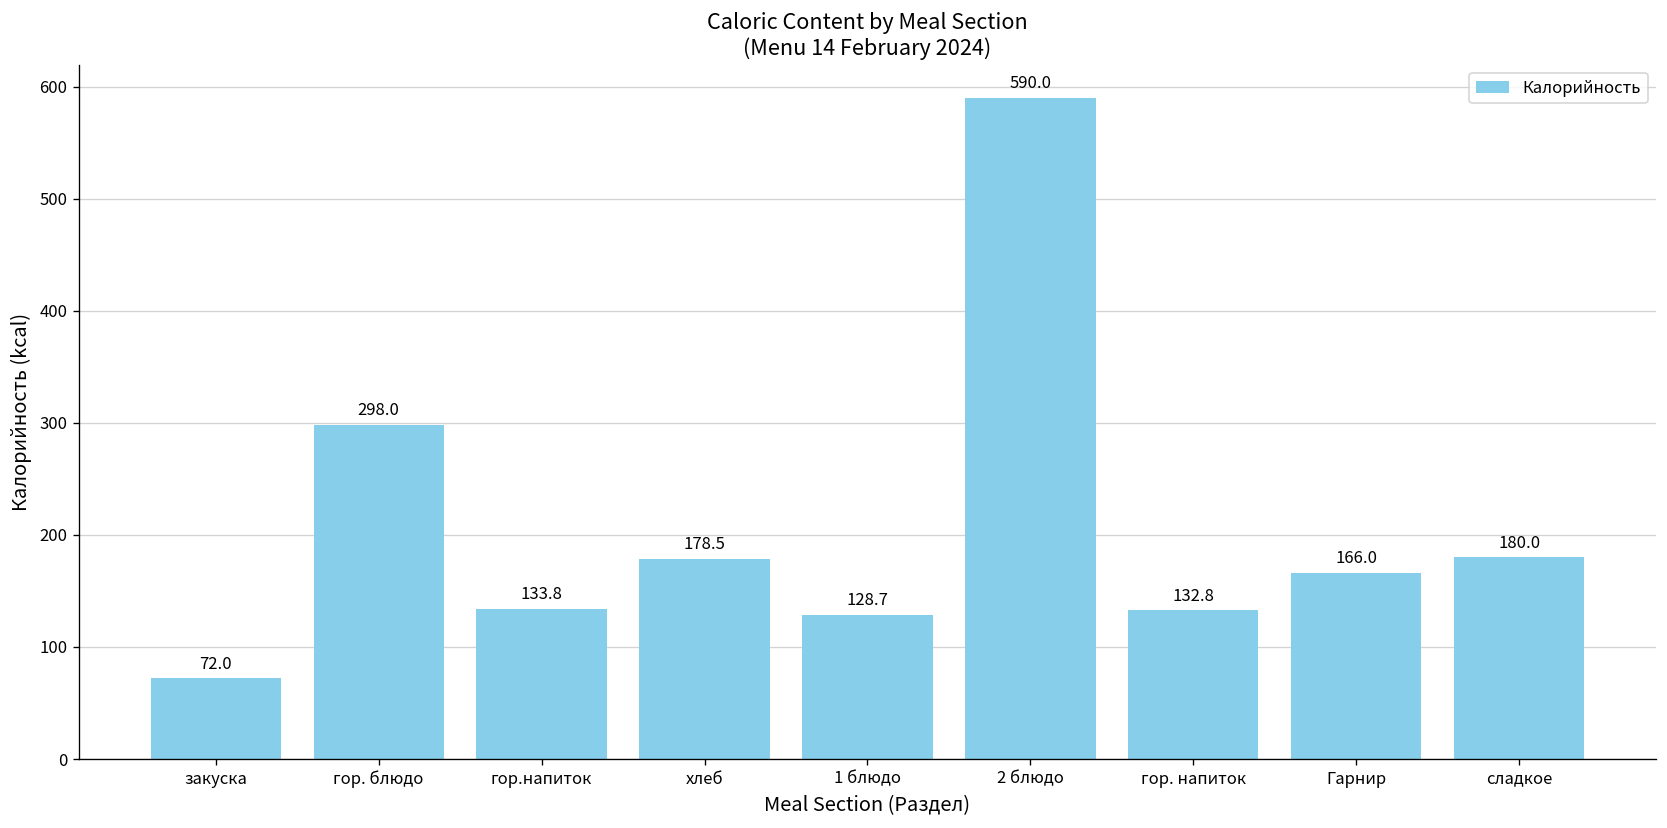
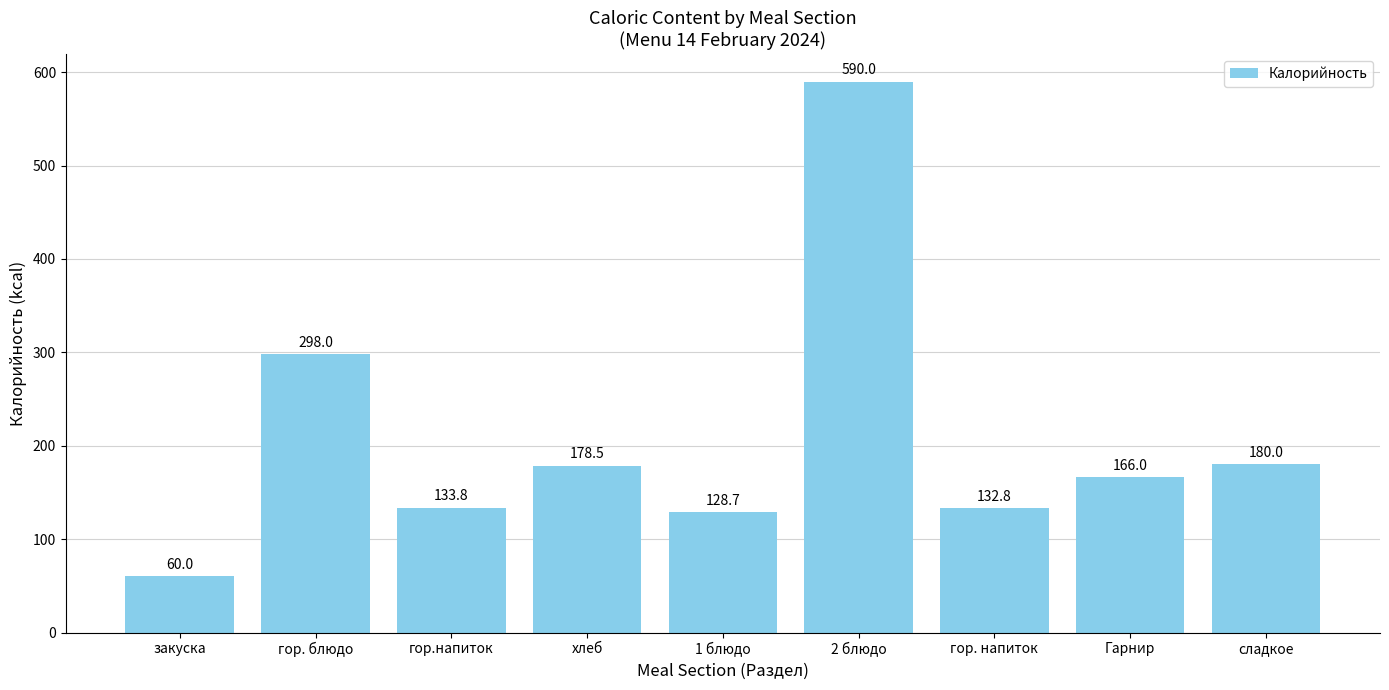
закуска: 72.0 -> 60.0
